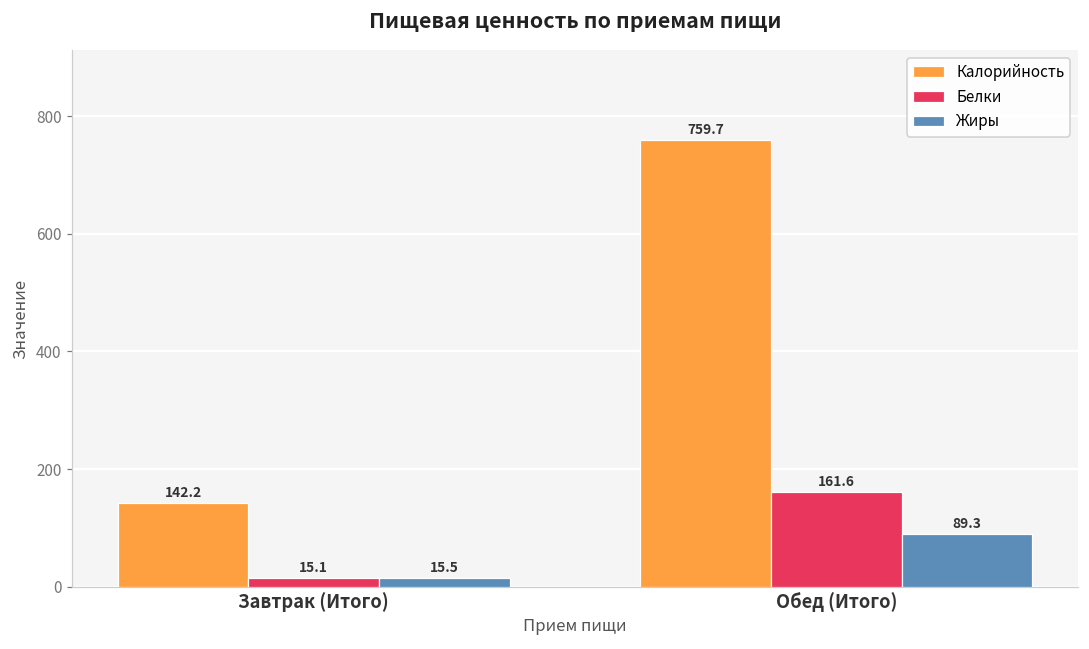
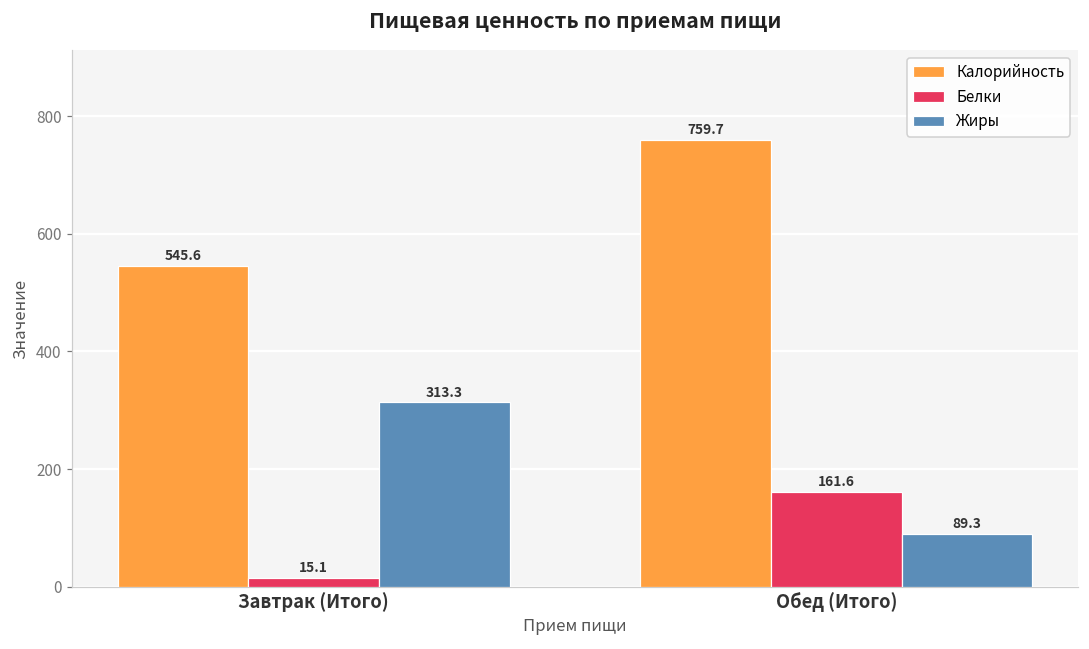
Калорийность, Завтрак (Итого): 142.2 -> 545.6
Жиры, Завтрак (Итого): 15.5 -> 313.3
